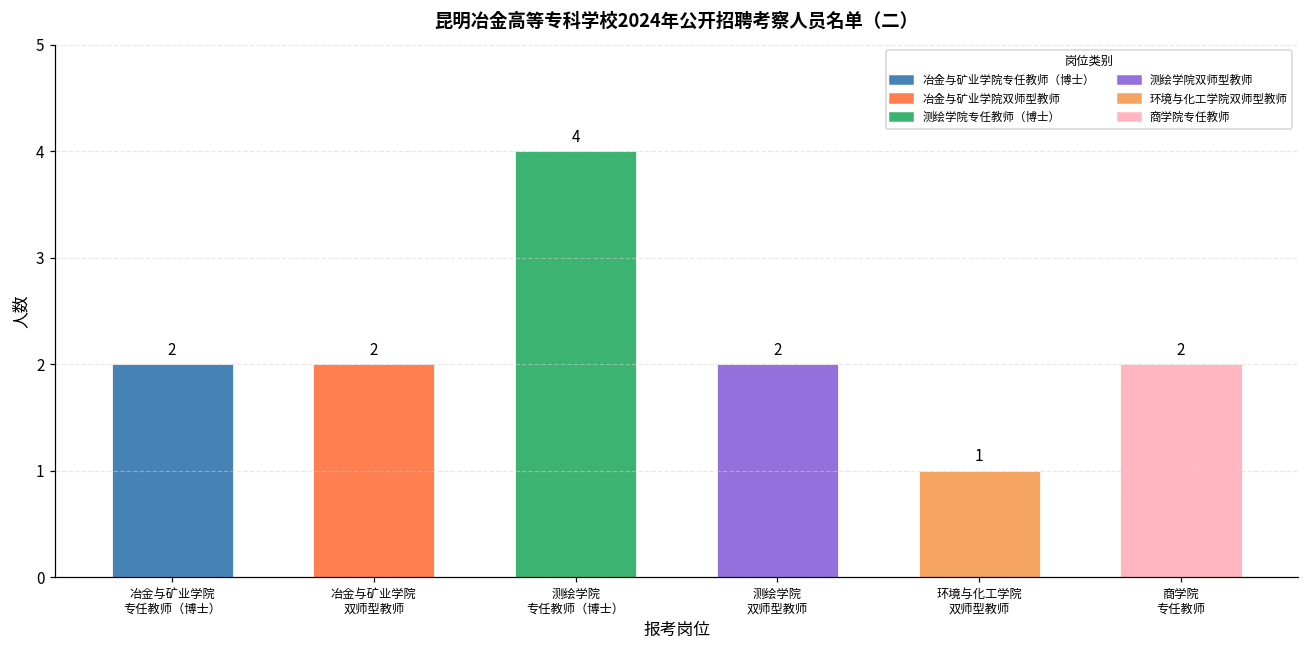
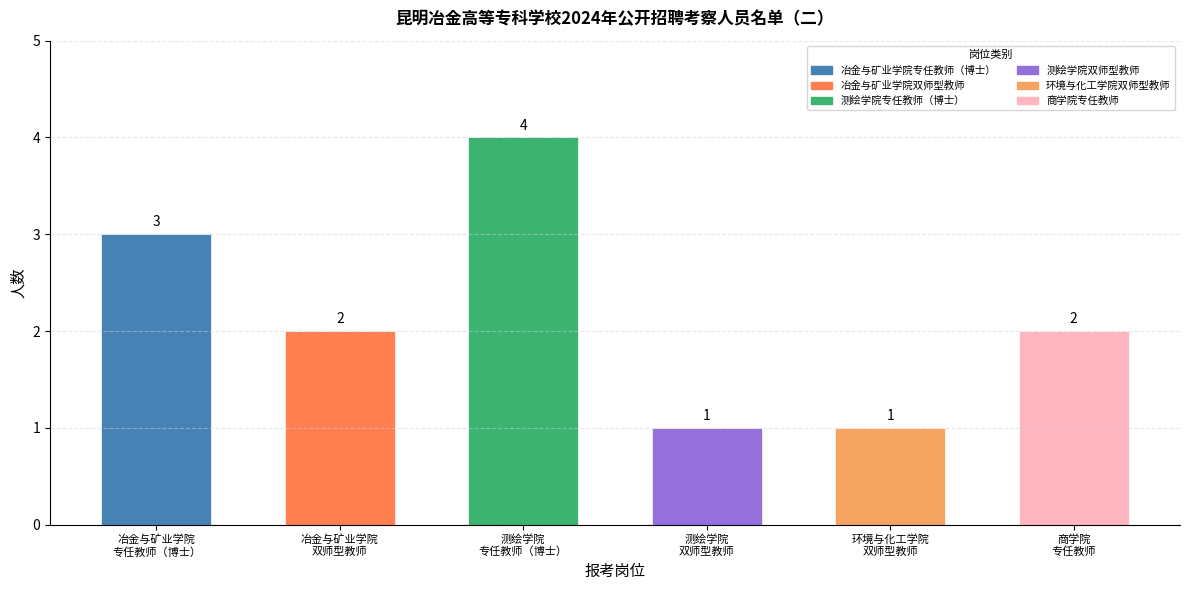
冶金与矿业学院 专任教师（博士）: 2 -> 3
测绘学院 双师型教师: 2 -> 1
